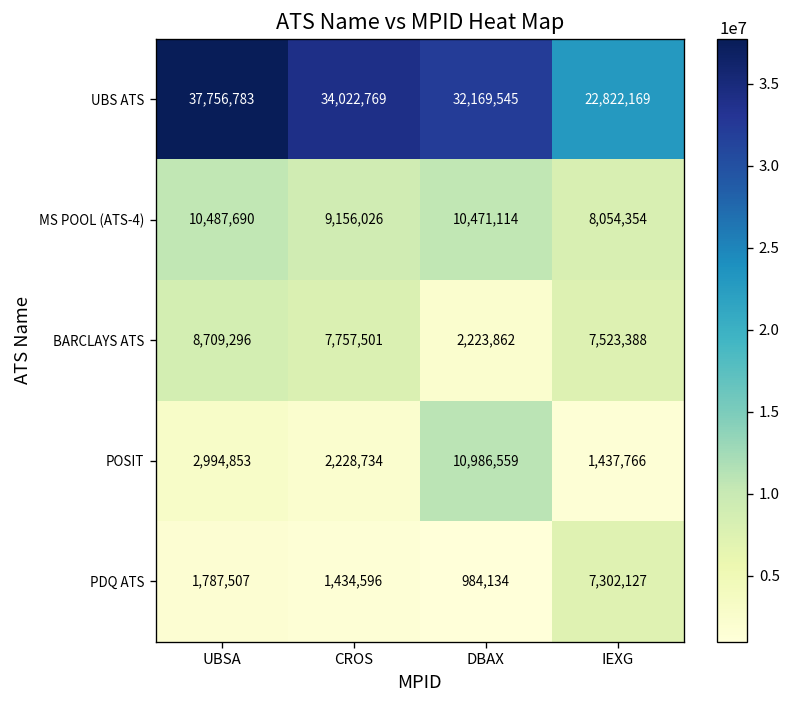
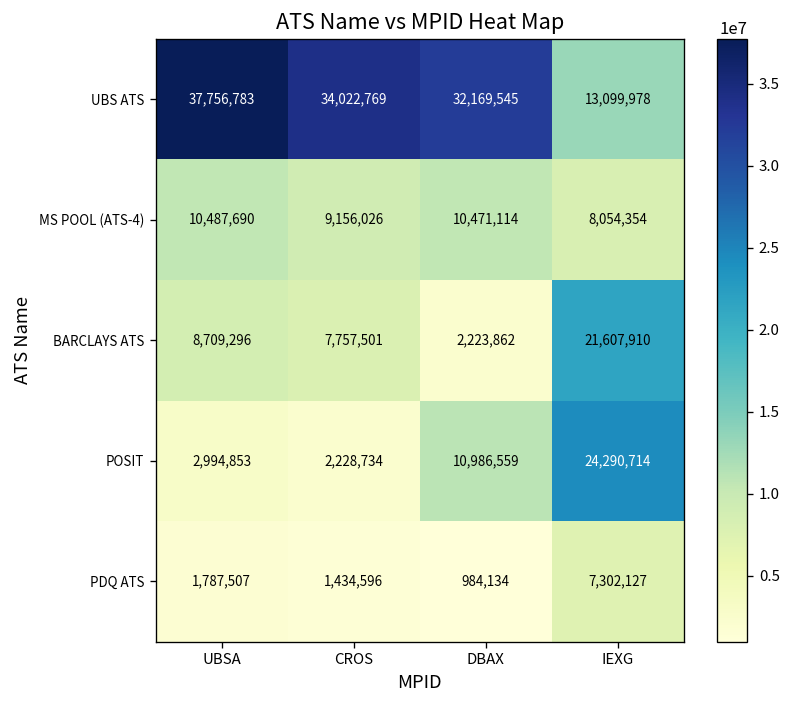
UBS ATS, IEXG: 22,822,169 -> 13,099,978
BARCLAYS ATS, IEXG: 7,523,388 -> 21,607,910
POSIT, IEXG: 1,437,766 -> 24,290,714
